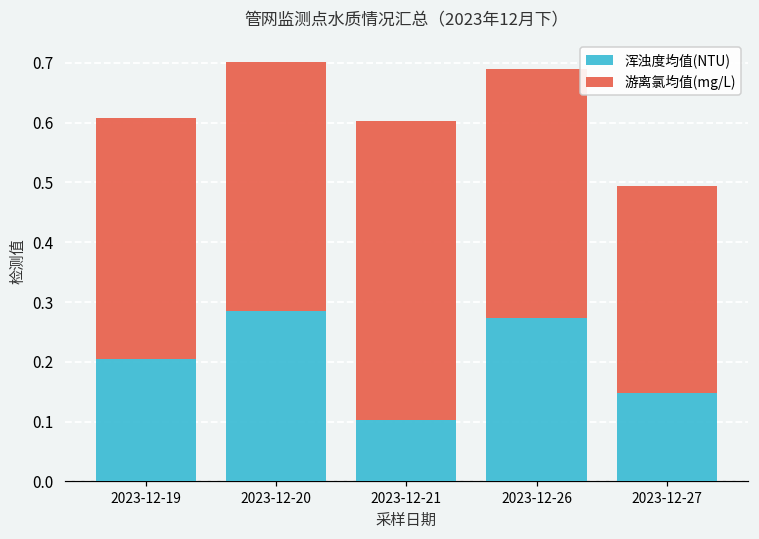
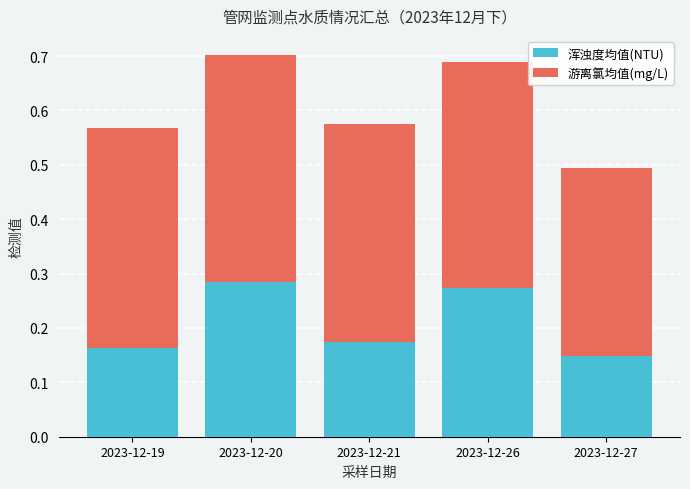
浑浊度均值(NTU), 2023-12-19: 0.20 -> 0.16
浑浊度均值(NTU), 2023-12-21: 0.10 -> 0.18
游离氯均值(mg/L), 2023-12-21: 0.5 -> 0.4
